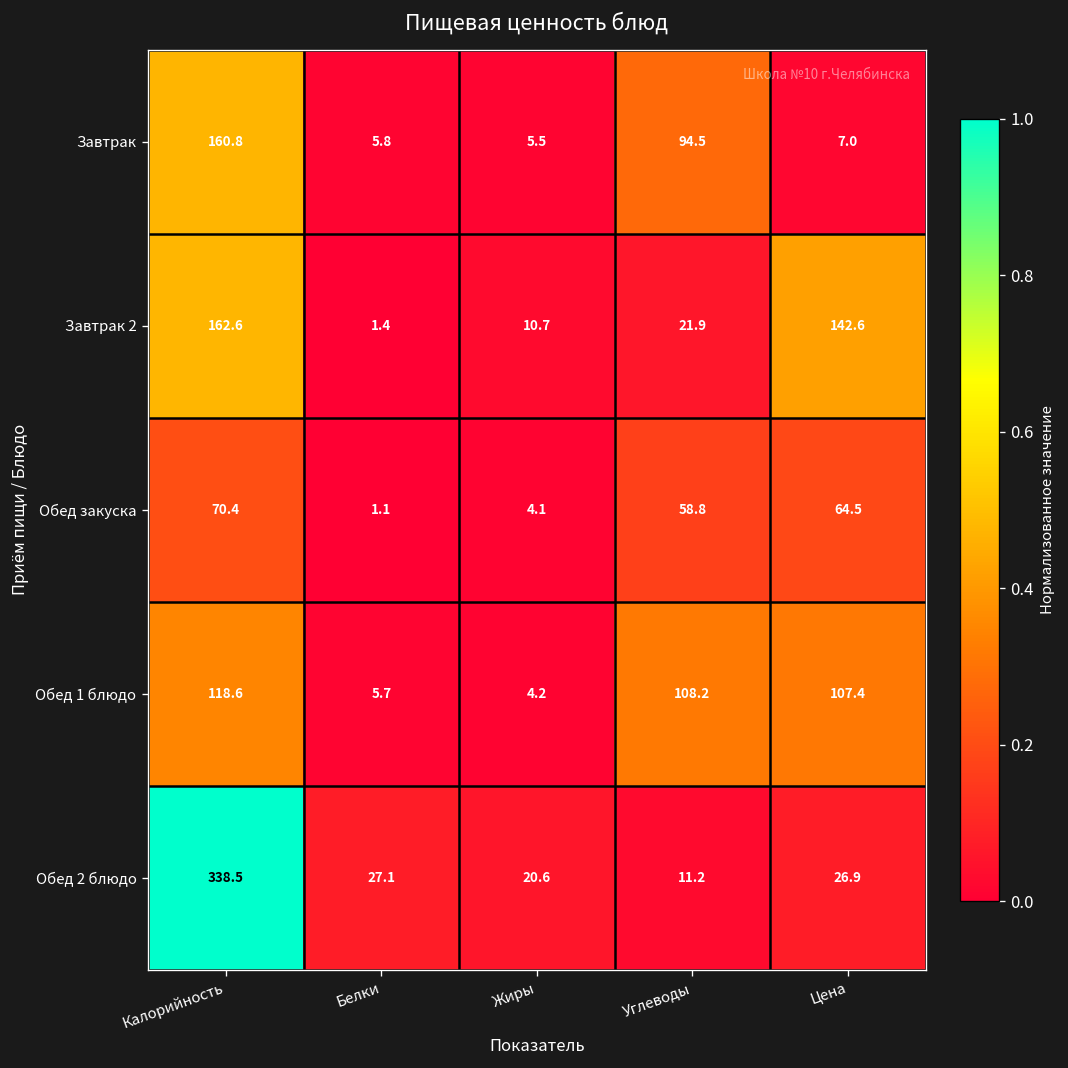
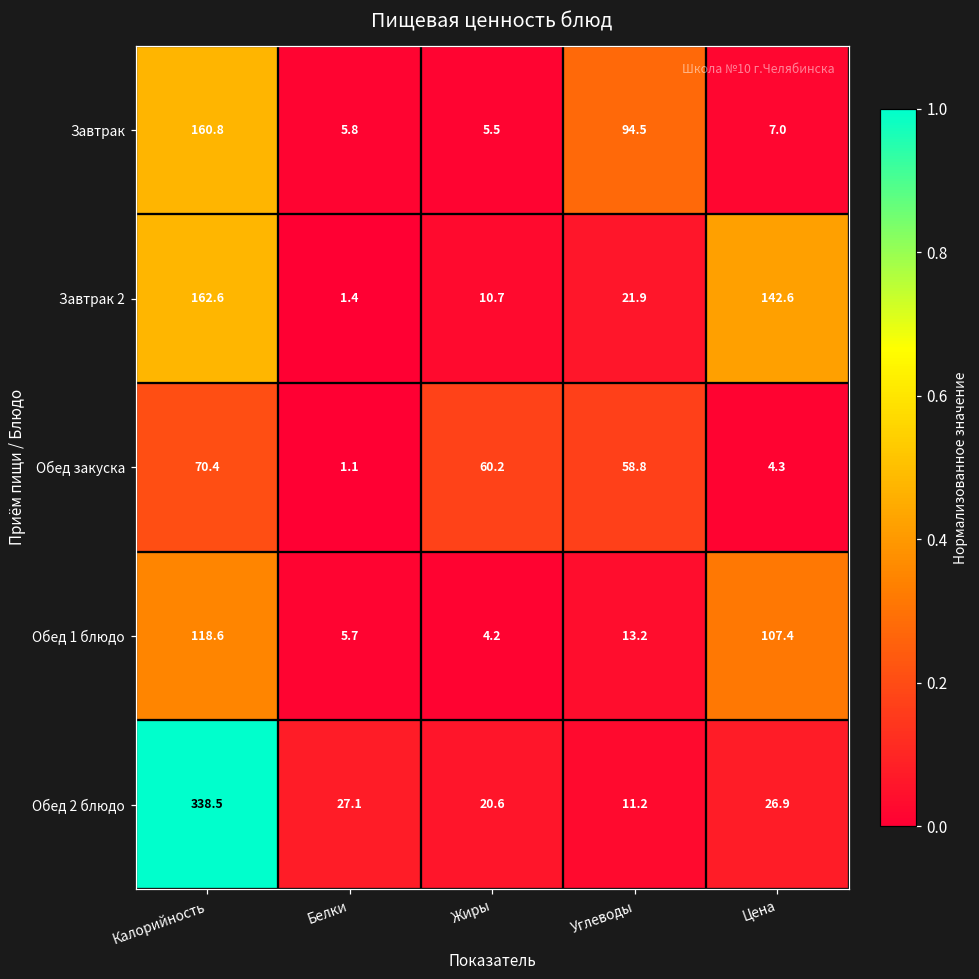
Обед закуска, Жиры: 4.1 -> 60.2
Обед закуска, Цена: 64.5 -> 4.3
Обед 1 блюдо, Углеводы: 108.2 -> 13.2
